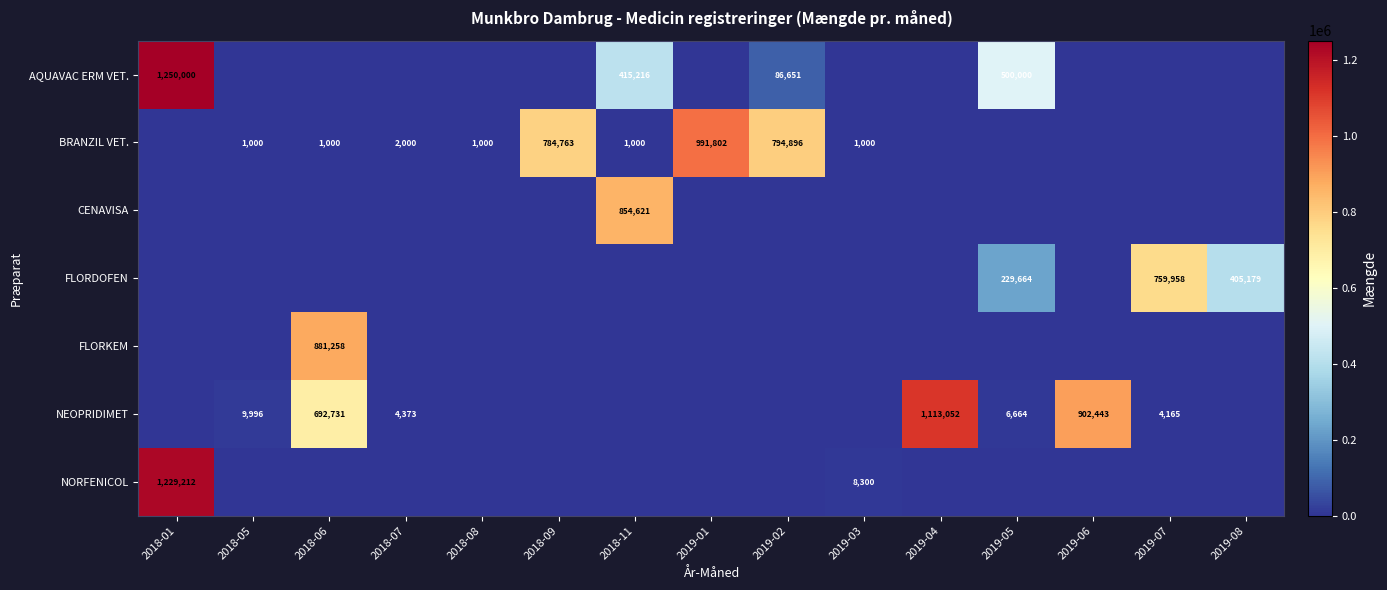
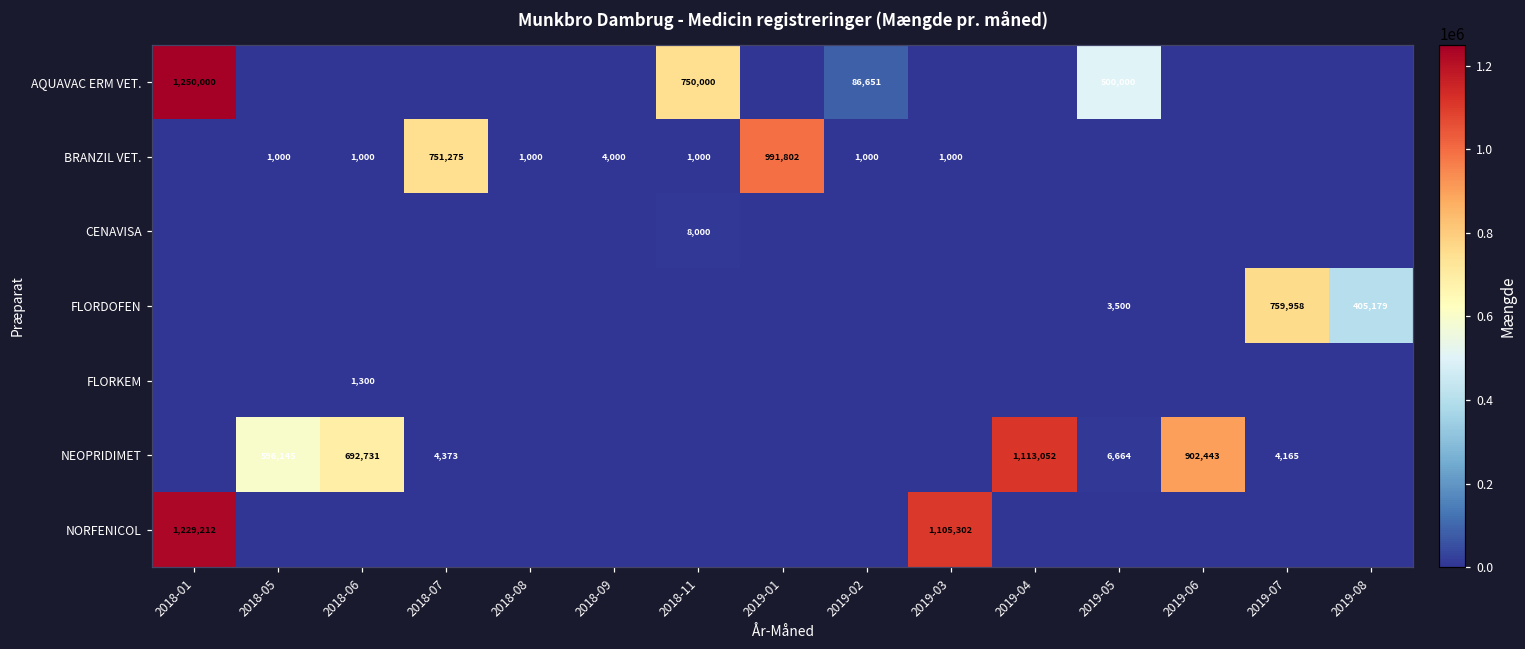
AQUAVAC ERM VET., 2018-11: 415,216 -> 750,000
BRANZIL VET., 2018-07: 2,000 -> 751,275
BRANZIL VET., 2018-09: 784,763 -> 4,000
BRANZIL VET., 2019-02: 794,896 -> 1,000
CENAVISA, 2018-11: 854,621 -> 8,000
FLORDOFEN, 2019-05: 229,664 -> 3,500
FLORKEM, 2018-06: 881,258 -> 1,300
NEOPRIDIMET, 2018-05: 9,996 -> 596,145
NORFENICOL, 2019-03: 8,300 -> 1,105,302
